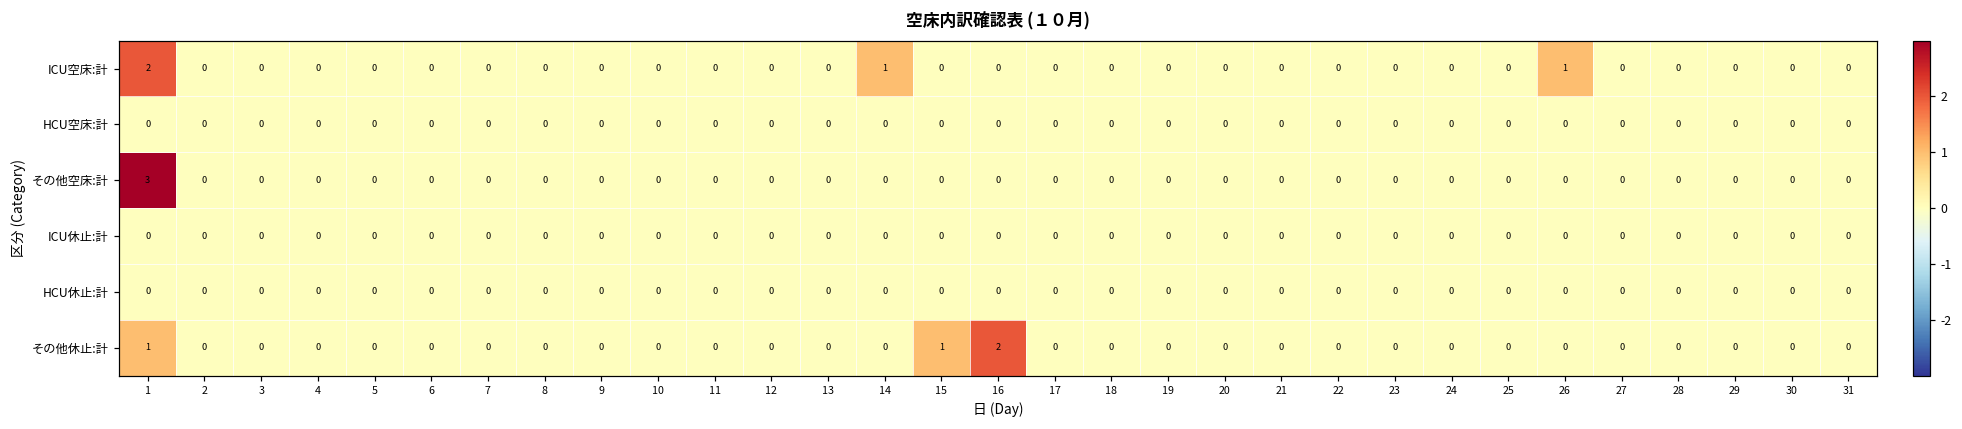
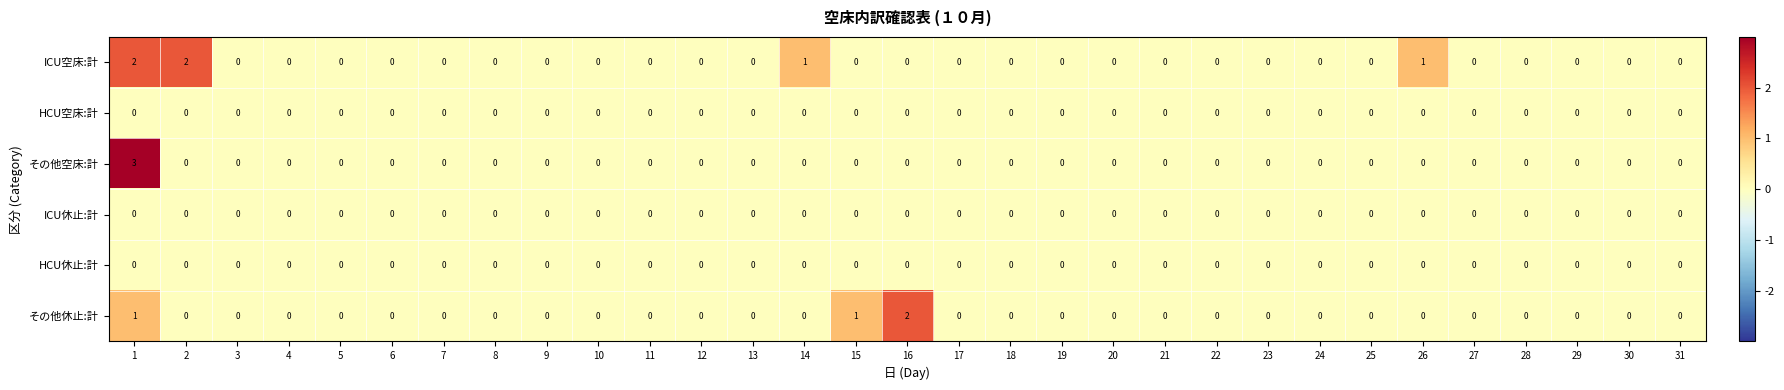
ICU空床:計, 2: 0 -> 2
